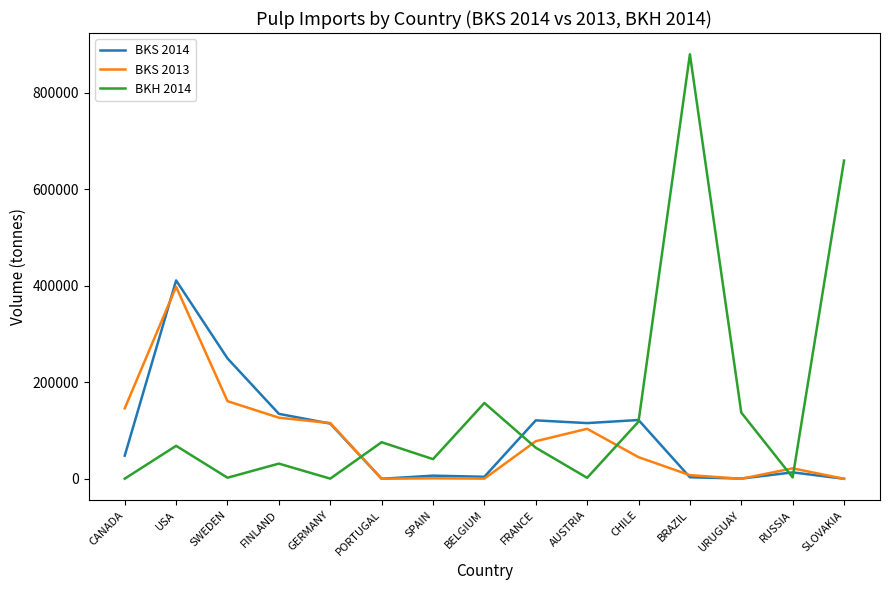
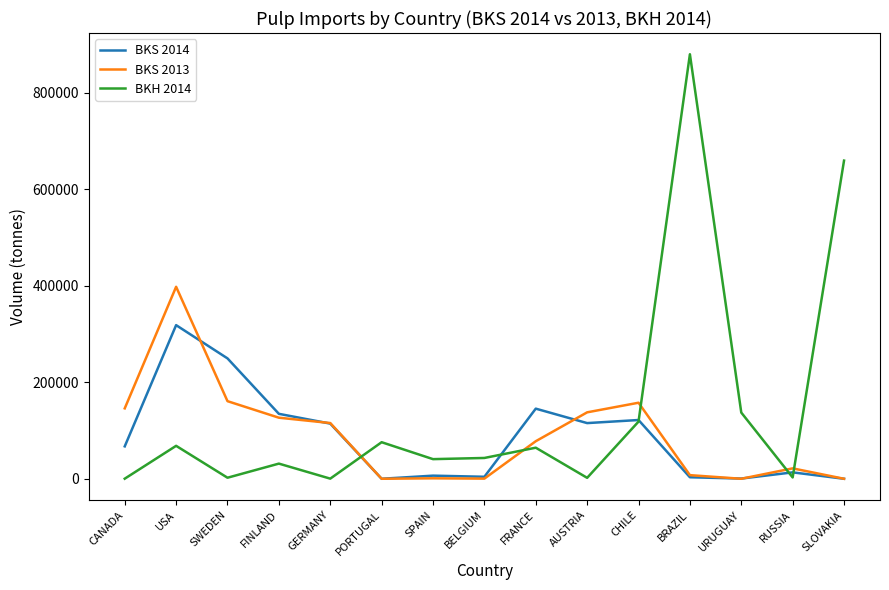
BKS 2014, CANADA: 50000 -> 70000
BKS 2014, USA: 410000 -> 320000
BKH 2014, BELGIUM: 160000 -> 40000
BKS 2014, FRANCE: 120000 -> 150000
BKS 2013, AUSTRIA: 100000 -> 140000
BKS 2013, CHILE: 40000 -> 160000
